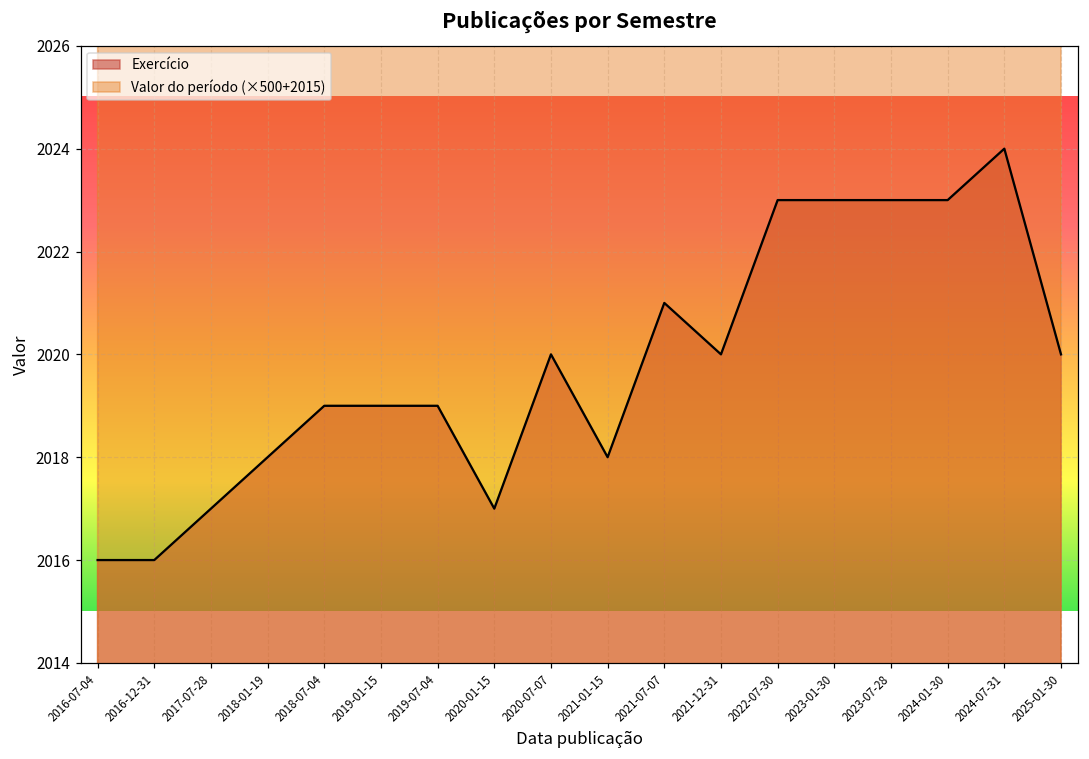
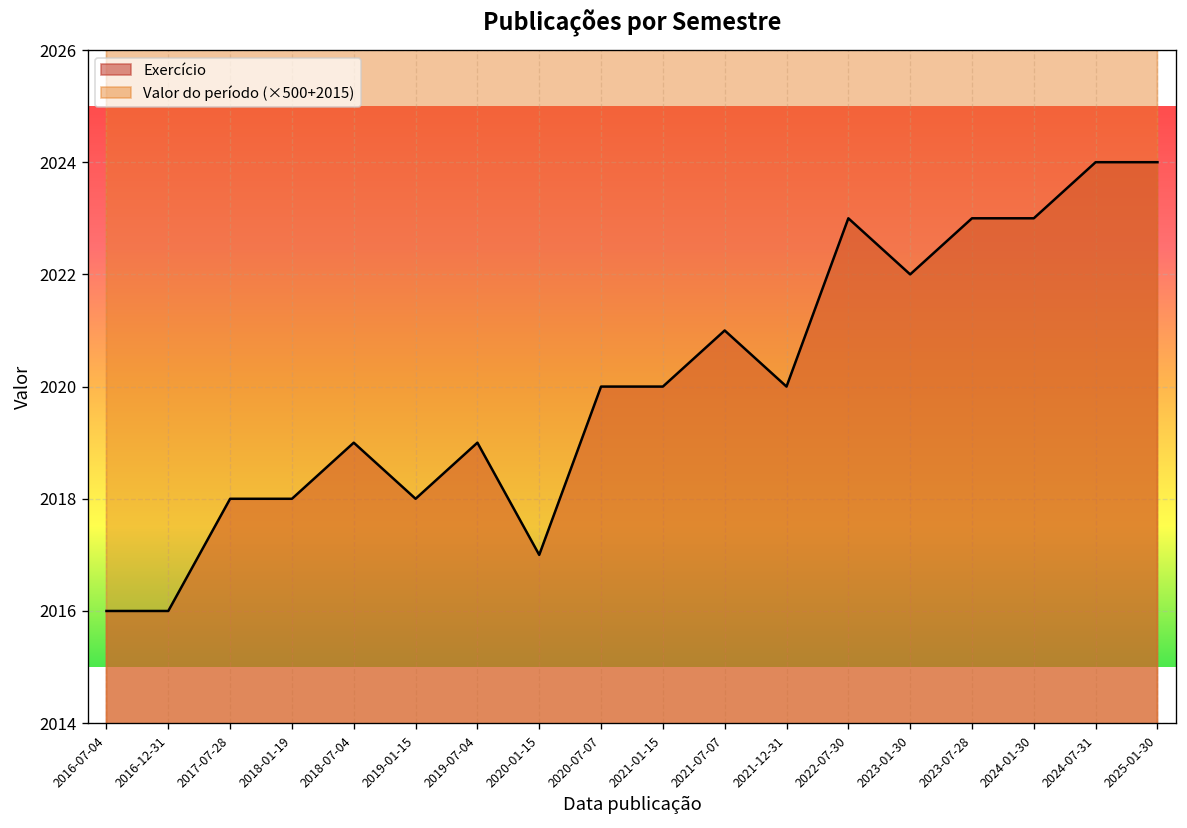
Exercício, 2017-07-28: 2017 -> 2018
Exercício, 2019-01-15: 2019 -> 2018
Exercício, 2021-01-15: 2018 -> 2020
Exercício, 2023-01-30: 2023 -> 2022
Exercício, 2025-01-30: 2020 -> 2024
